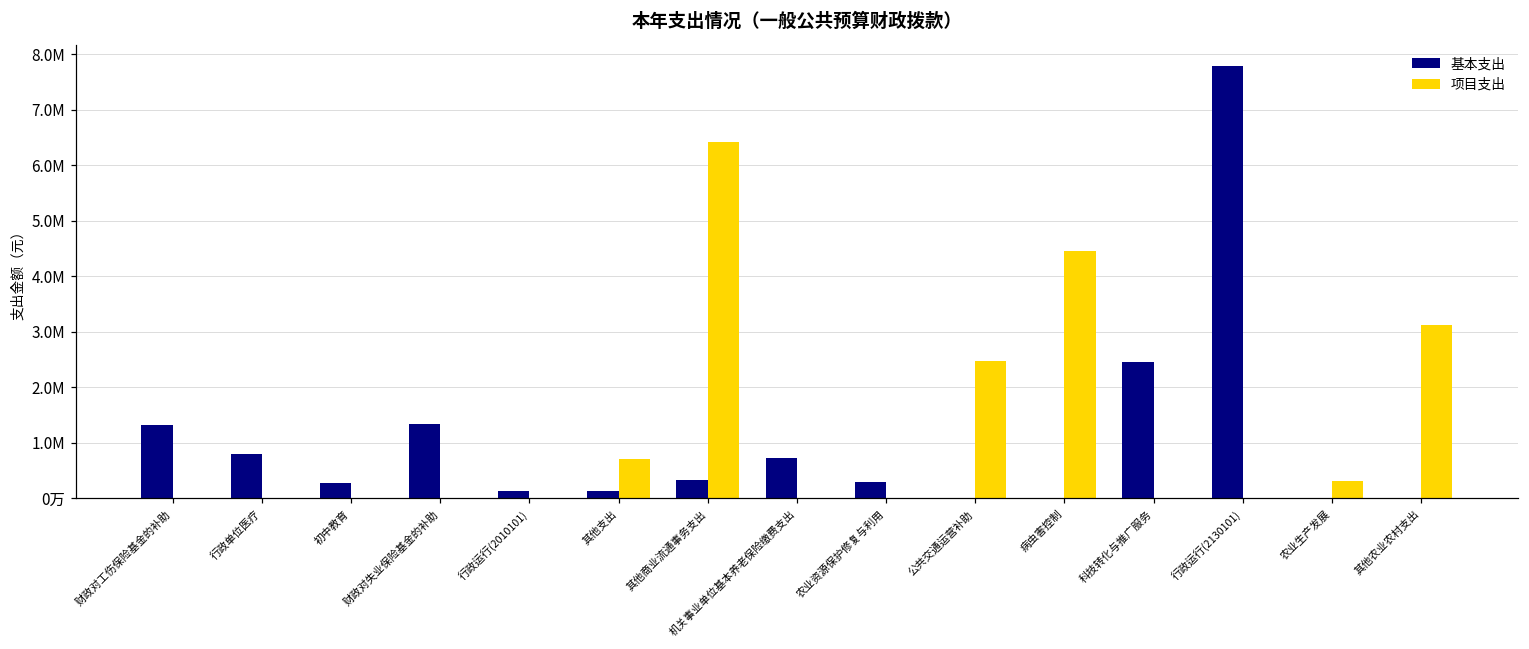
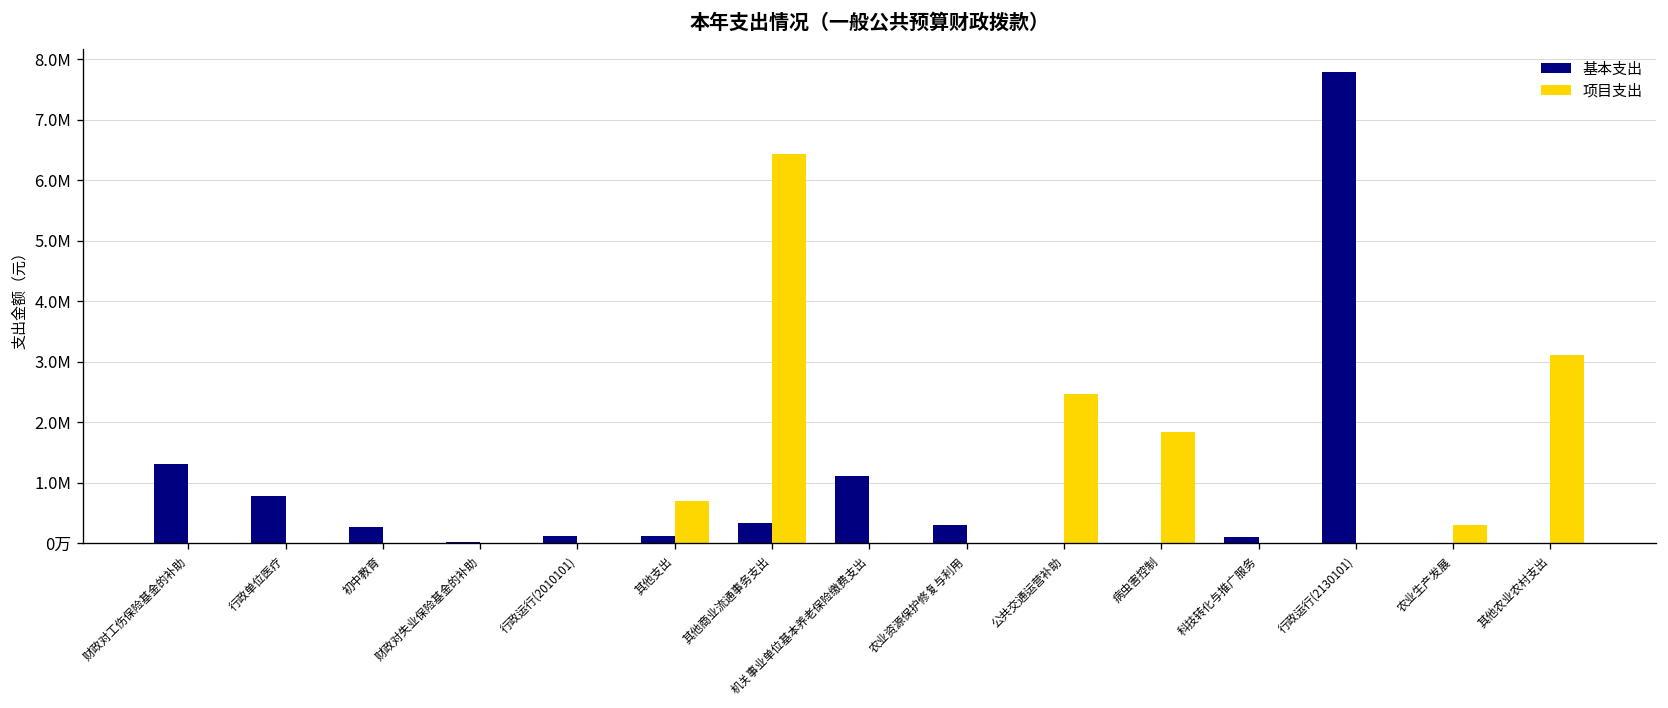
基本支出, 财政对失业保险基金的补助: 1300000 -> 0
基本支出, 机关事业单位基本养老保险缴费支出: 700000 -> 1100000
项目支出, 病虫害控制: 4400000 -> 1800000
基本支出, 科技转化与推广服务: 2400000 -> 100000
